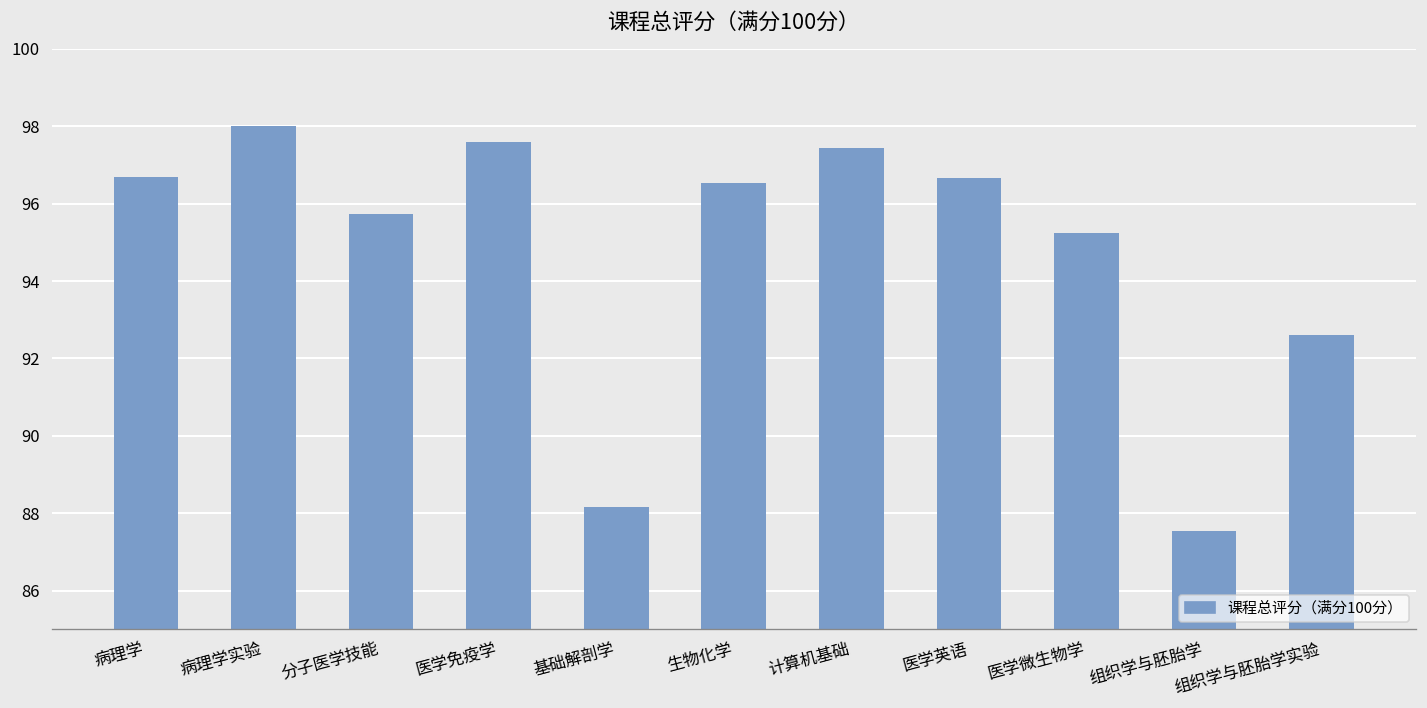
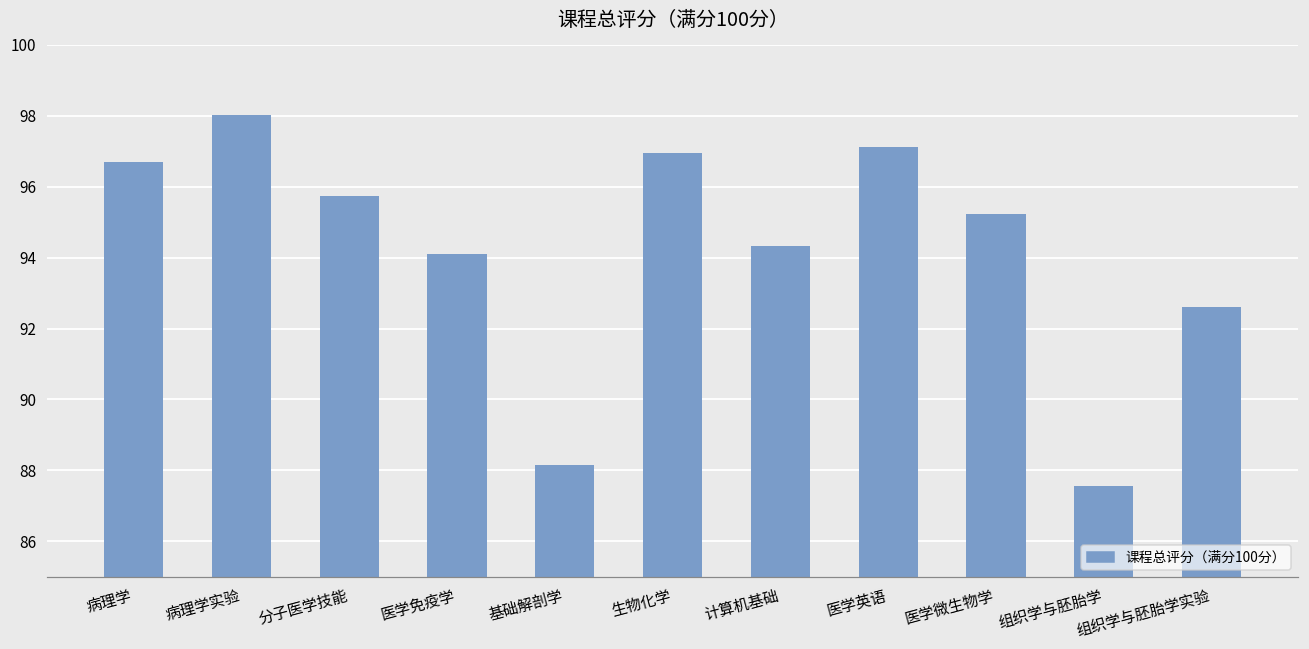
医学免疫学: 97.6 -> 94.1
生物化学: 96.5 -> 97.0
计算机基础: 97.4 -> 94.3
医学英语: 96.7 -> 97.1
